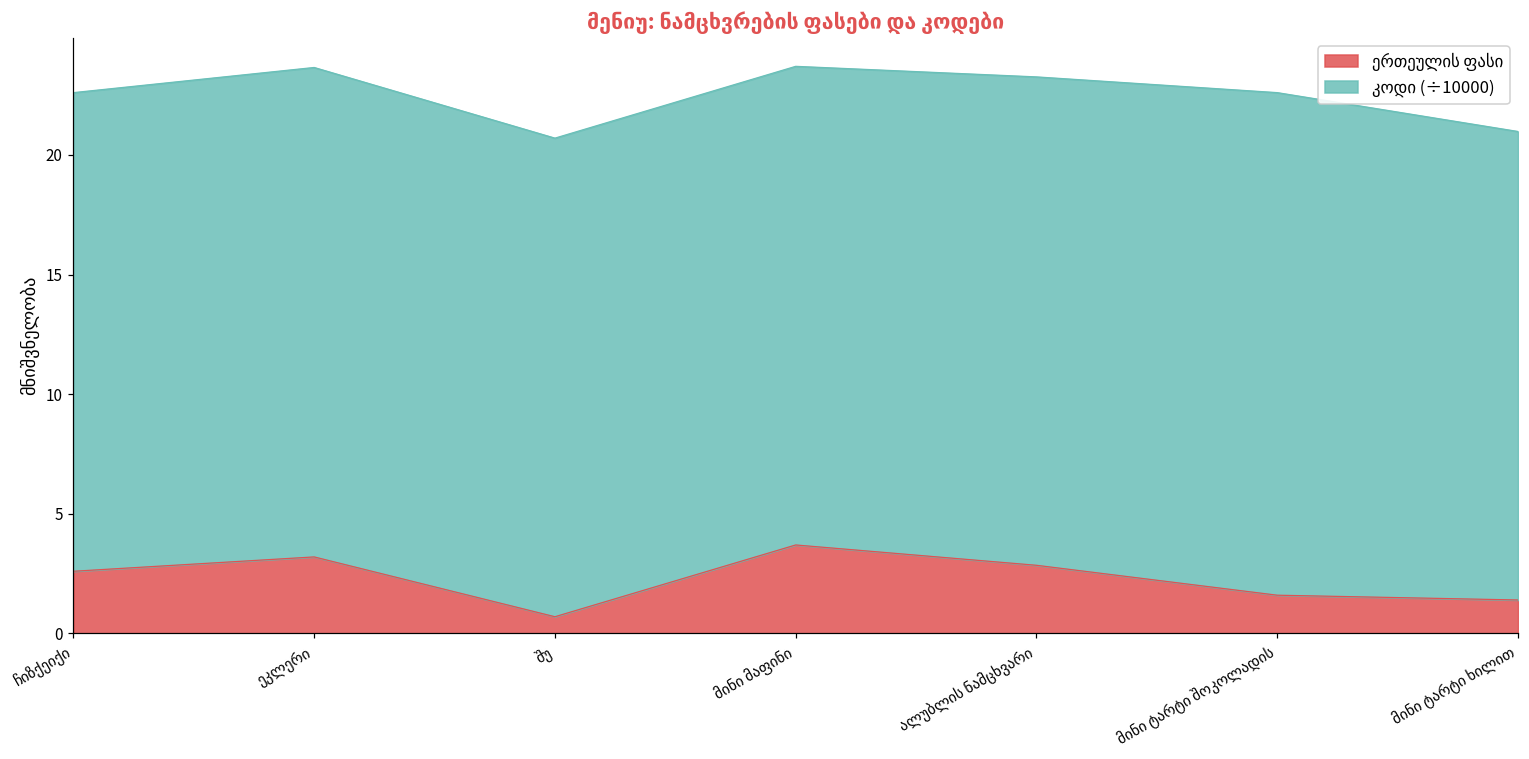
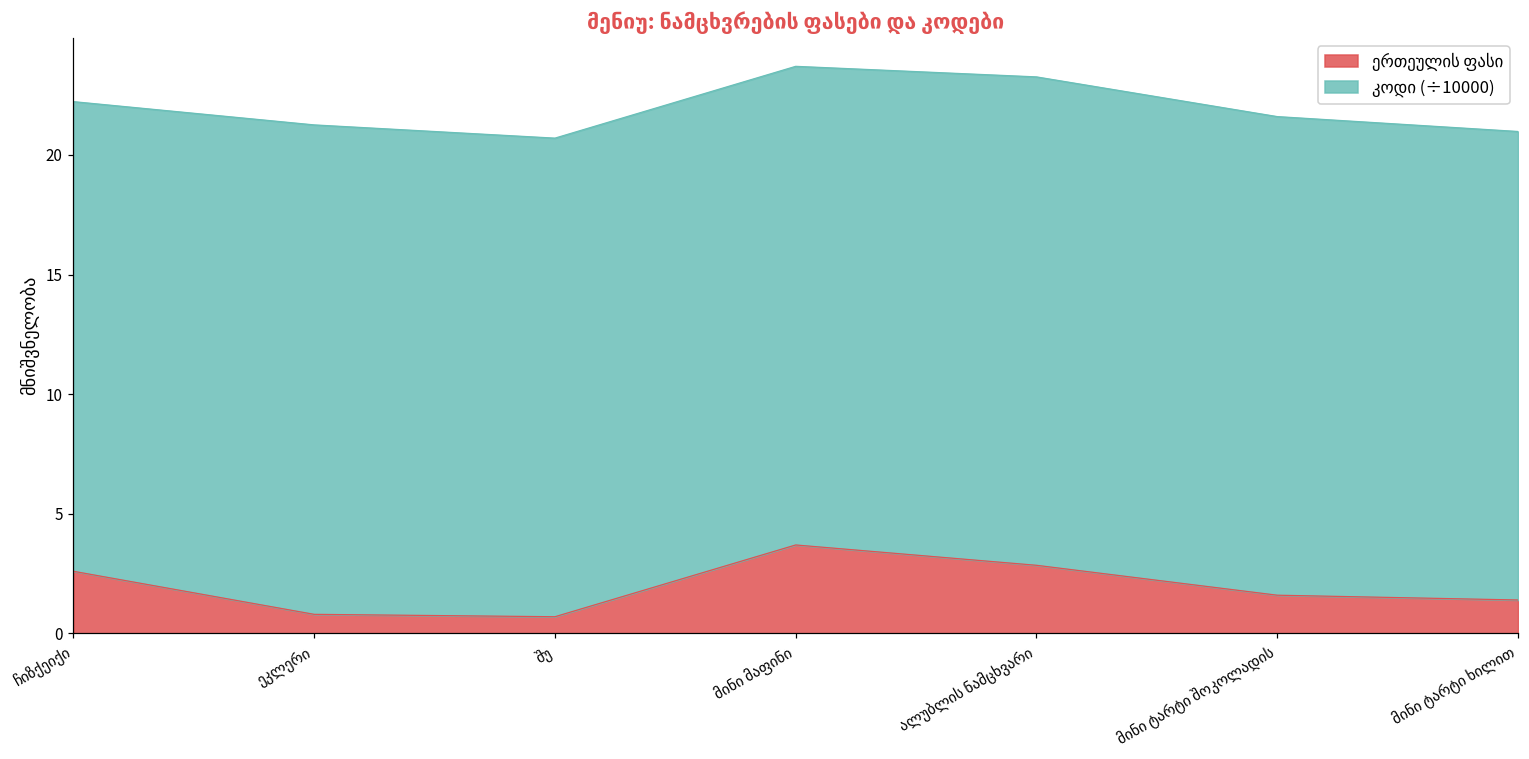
კოდი (÷10000), ჩიზქეიქი: 20.0 -> 19.6
ერთეულის ფასი, ეკლერი: 3.2 -> 0.8
კოდი (÷10000), მინი ტარტი შოკოლადის: 21.0 -> 20.0
